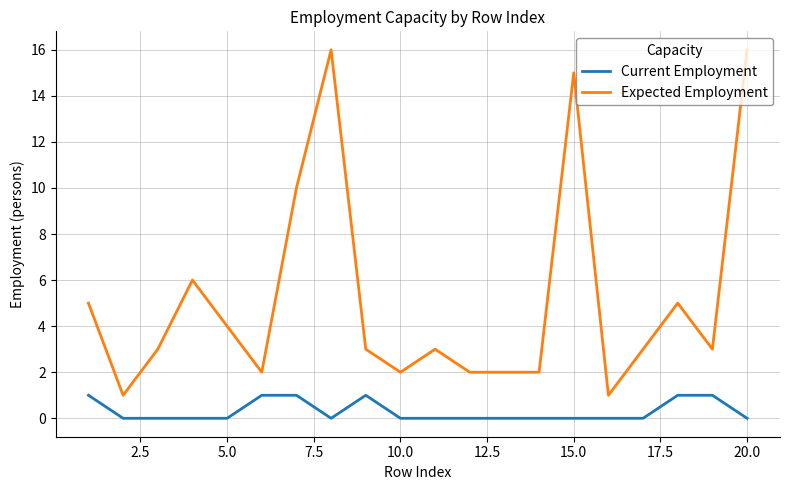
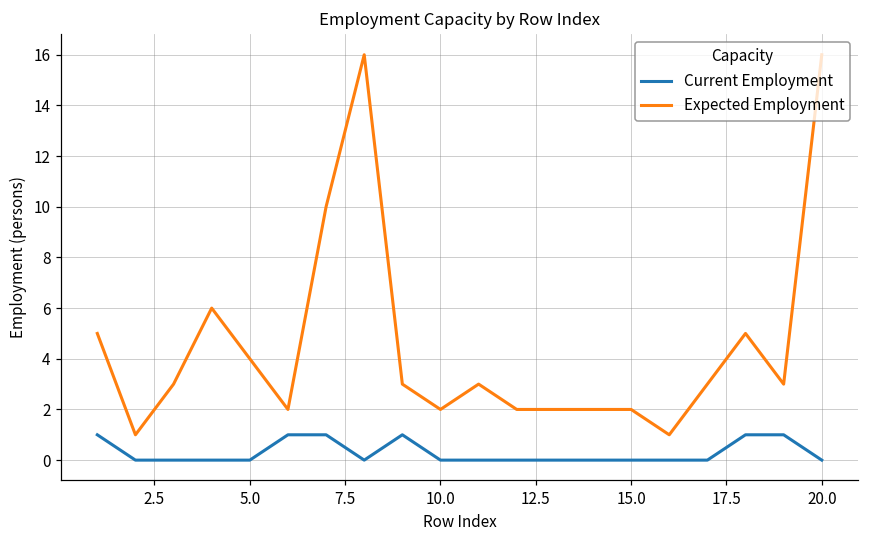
Expected Employment, 15.0: 15 -> 2
